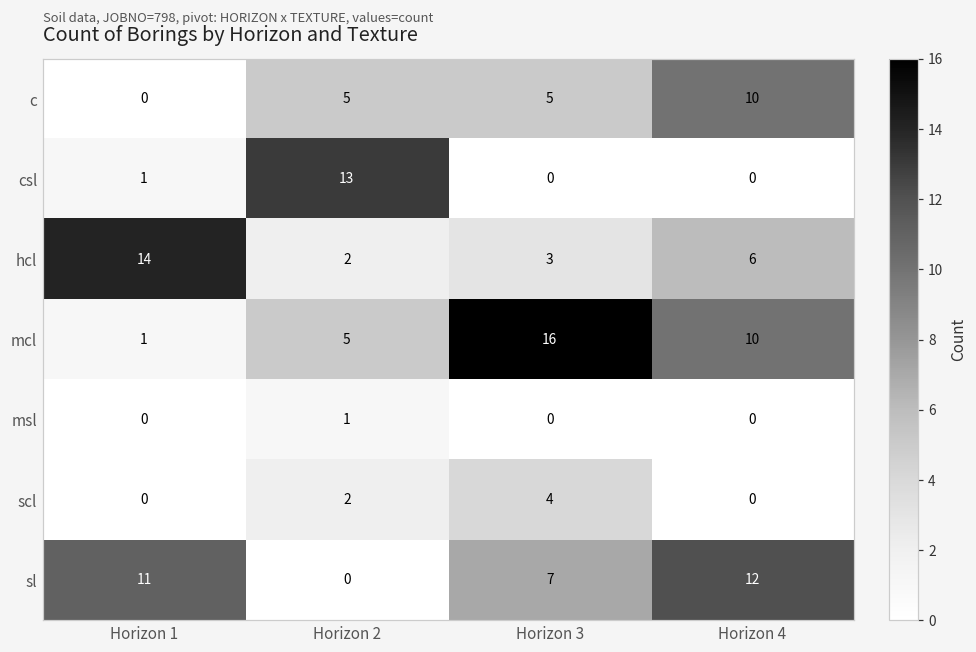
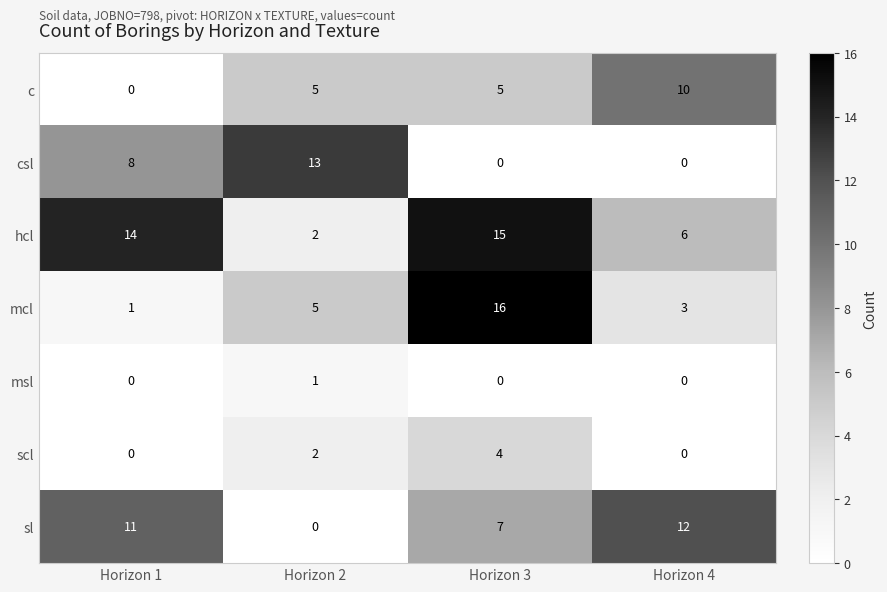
csl, Horizon 1: 1 -> 8
hcl, Horizon 3: 3 -> 15
mcl, Horizon 4: 10 -> 3
